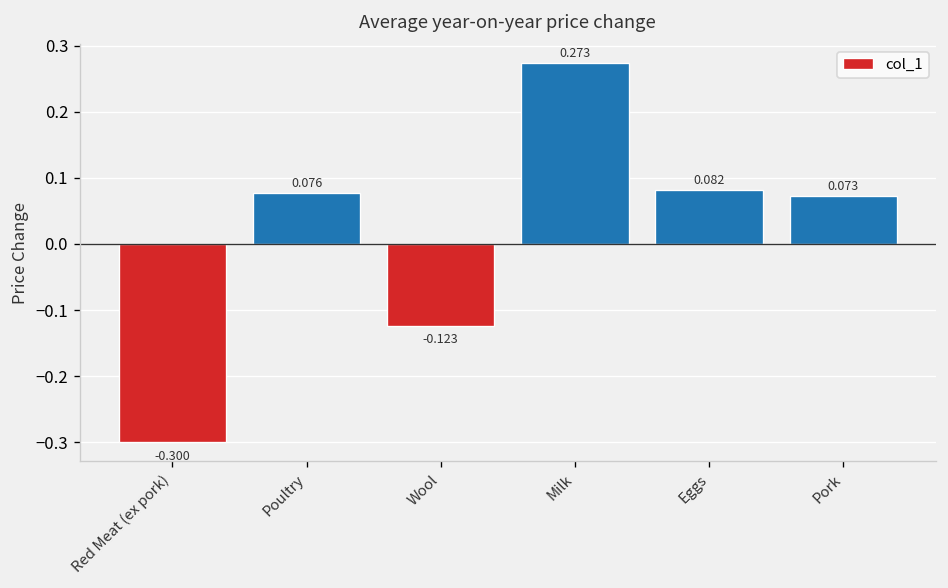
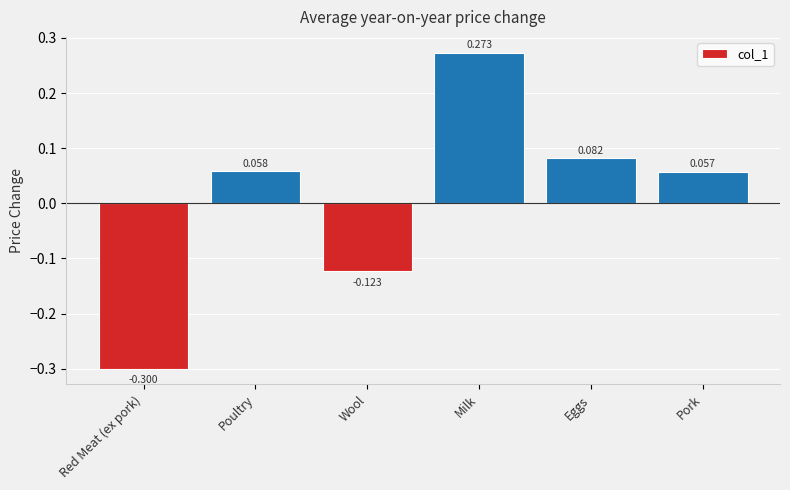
Poultry: 0.076 -> 0.058
Pork: 0.073 -> 0.057
